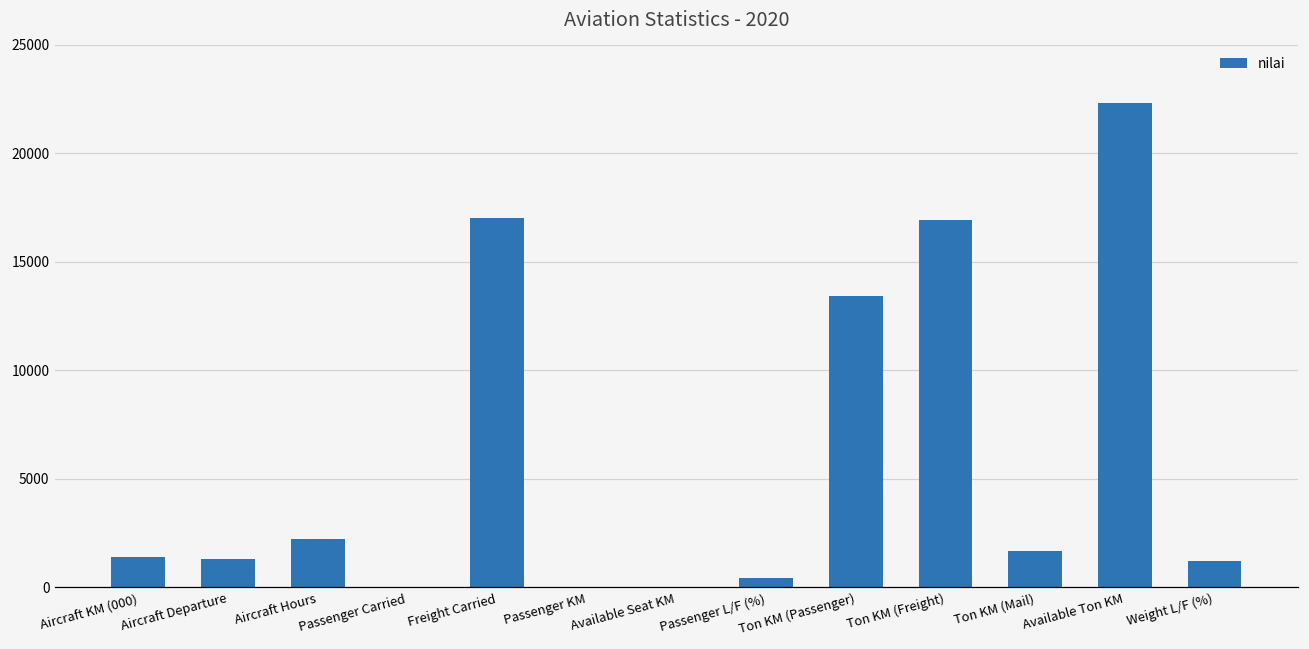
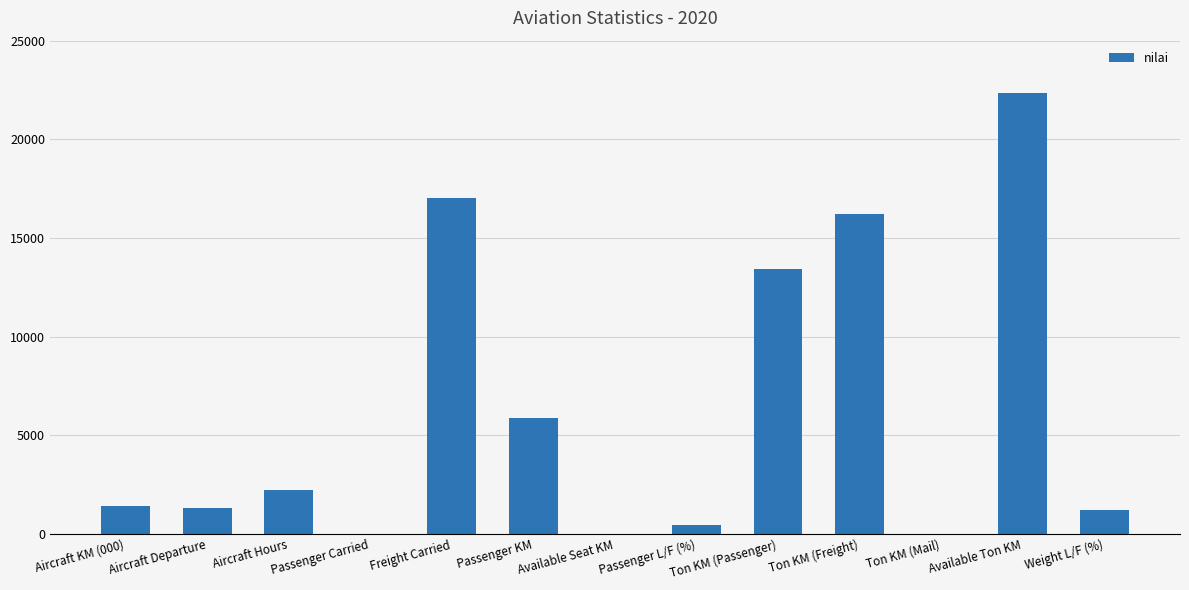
Passenger KM: 0 -> 5900
Ton KM (Freight): 16900 -> 16200
Ton KM (Mail): 1700 -> 0
